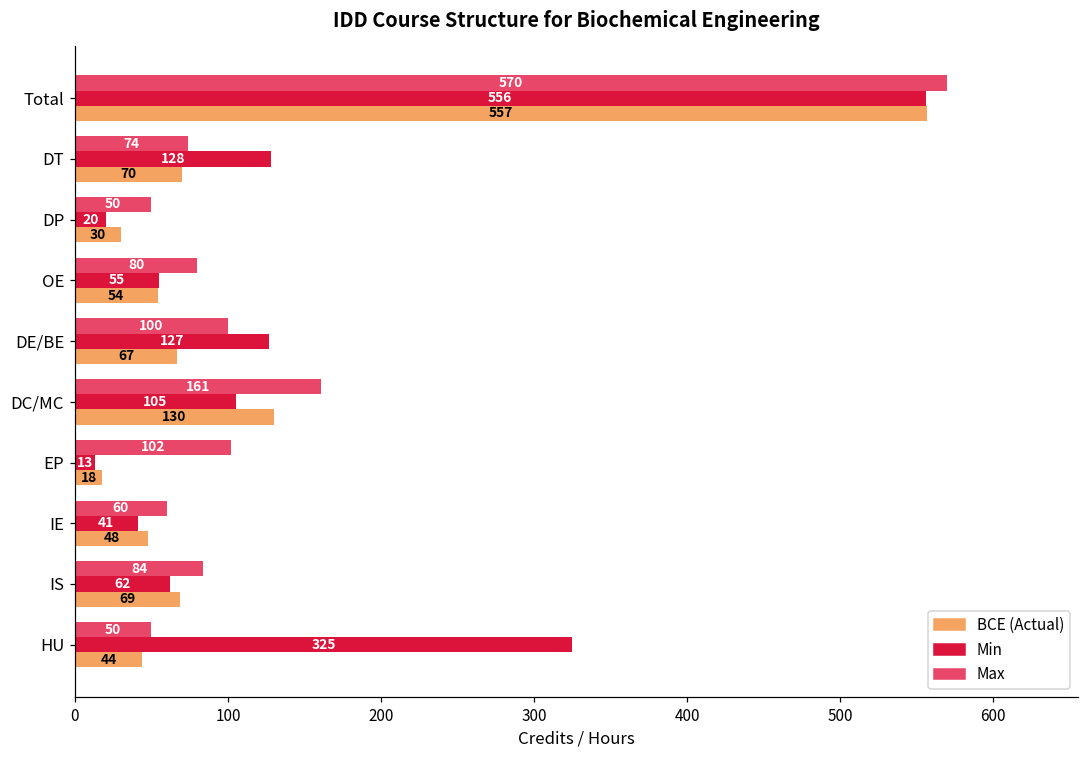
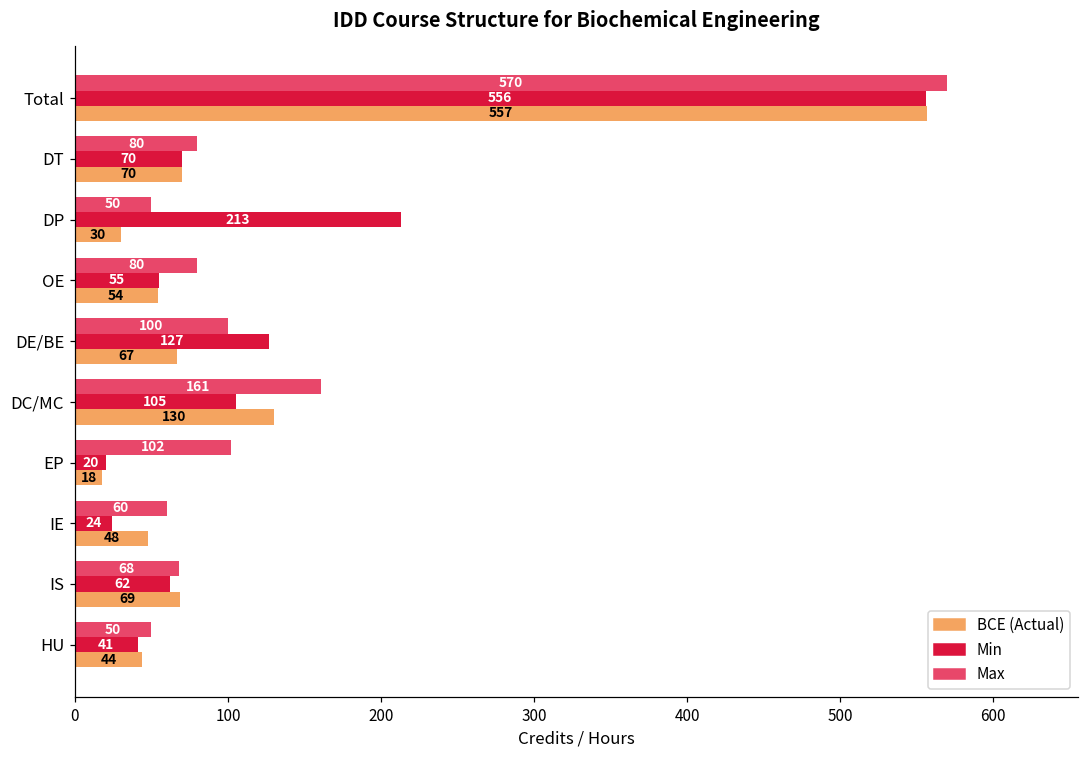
Max, DT: 74 -> 80
Min, DT: 128 -> 70
Min, DP: 20 -> 213
Min, EP: 13 -> 20
Min, IE: 41 -> 24
Max, IS: 84 -> 68
Min, HU: 325 -> 41
